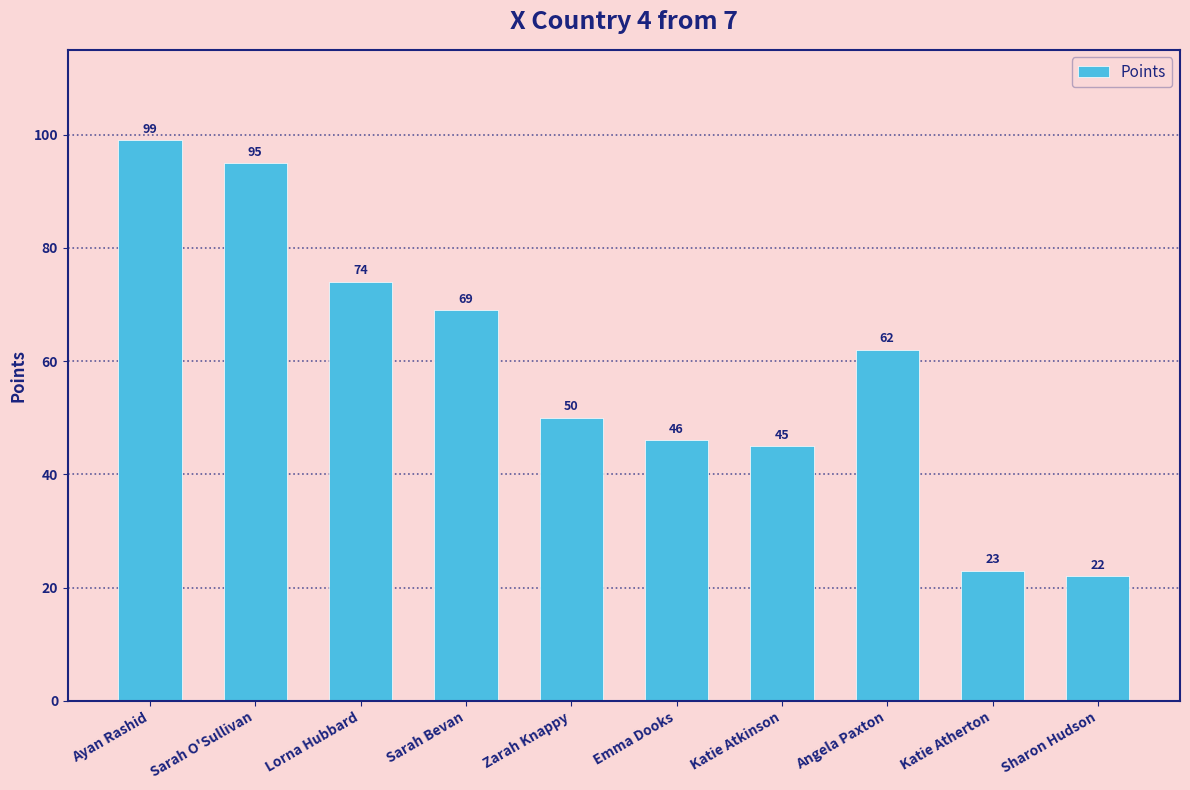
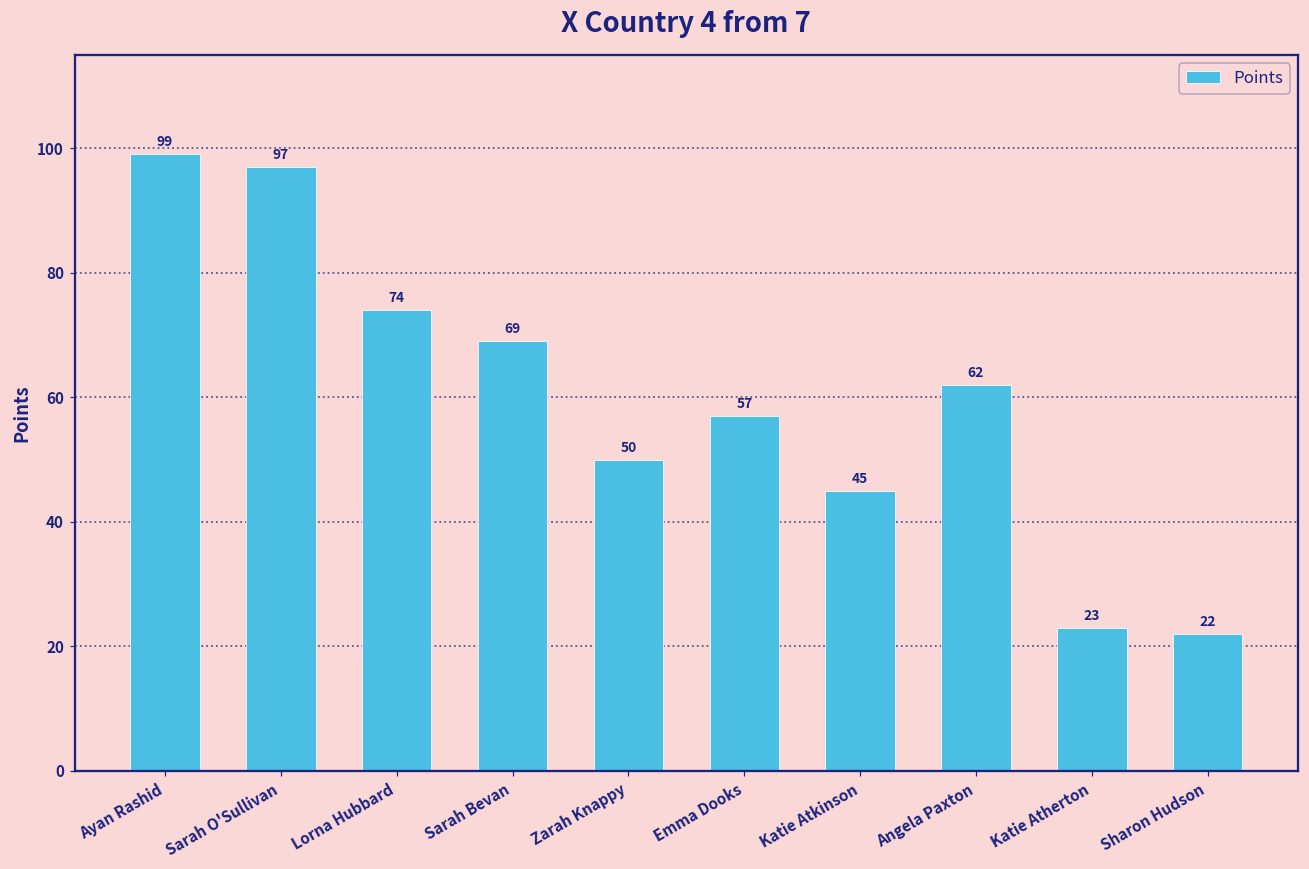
Sarah O'Sullivan: 95 -> 97
Emma Dooks: 46 -> 57
